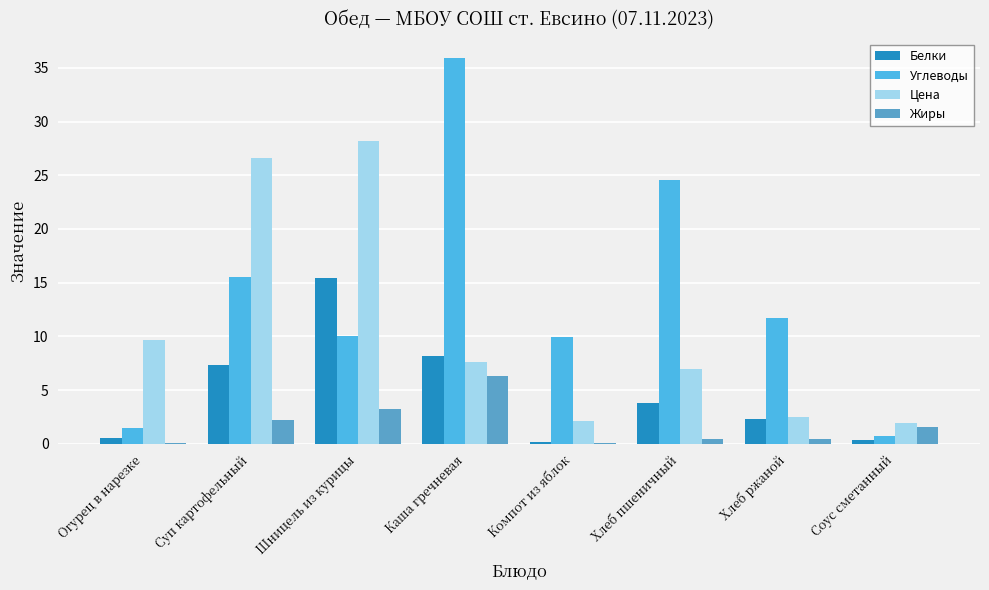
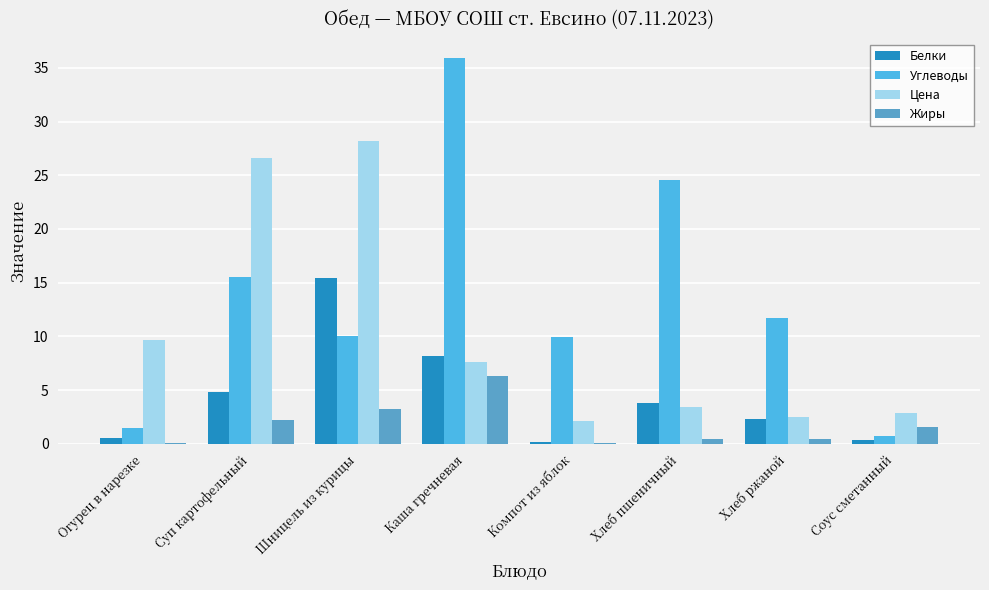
Белки, Суп картофельный: 7.3 -> 4.8
Цена, Хлеб пшеничный: 7.0 -> 3.4
Цена, Соус сметанный: 1.9 -> 2.9
